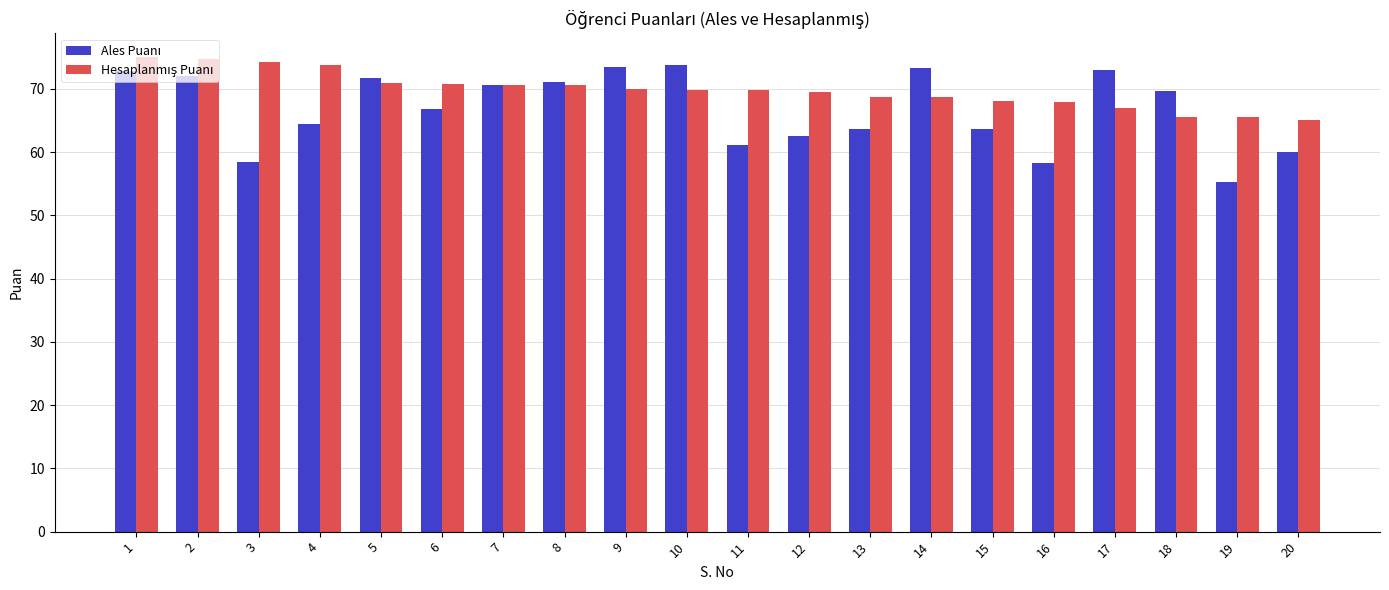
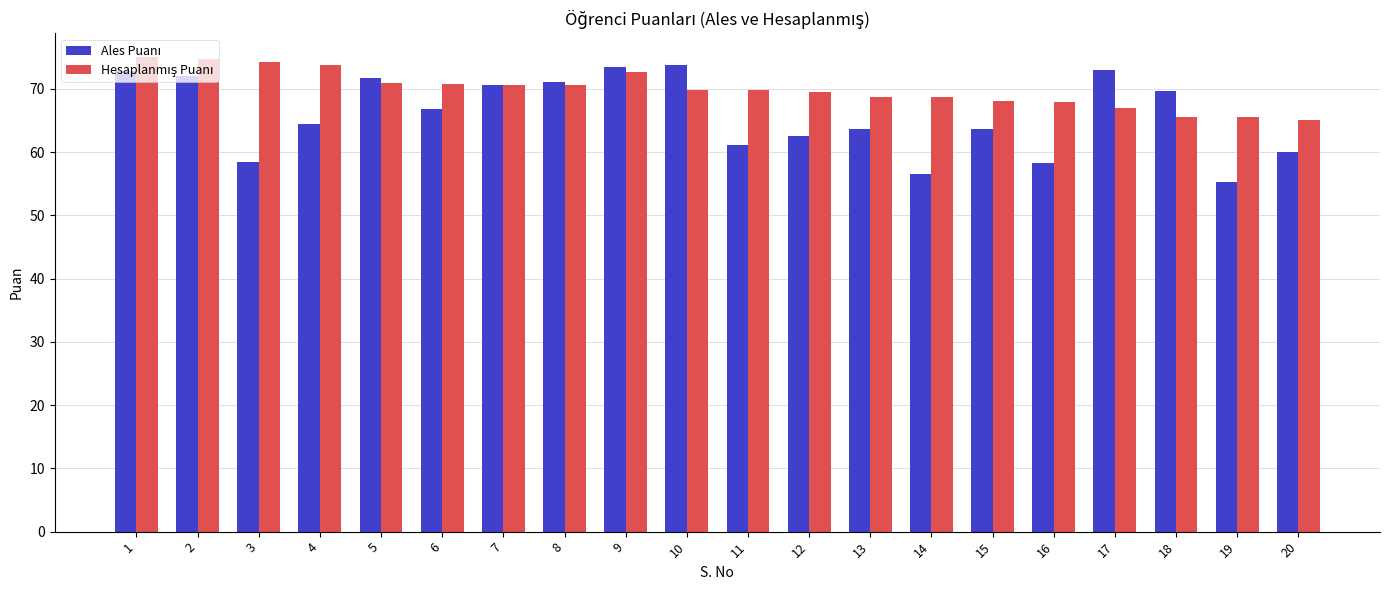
Hesaplanmış Puanı, 9: 70 -> 73
Ales Puanı, 14: 73 -> 57
